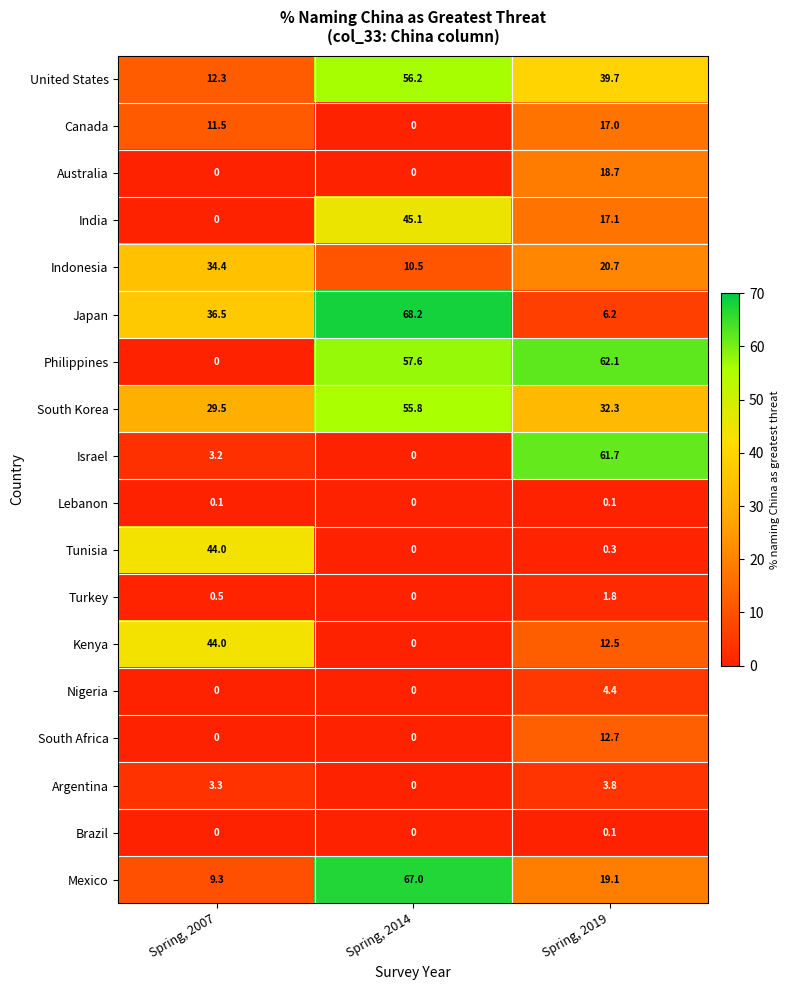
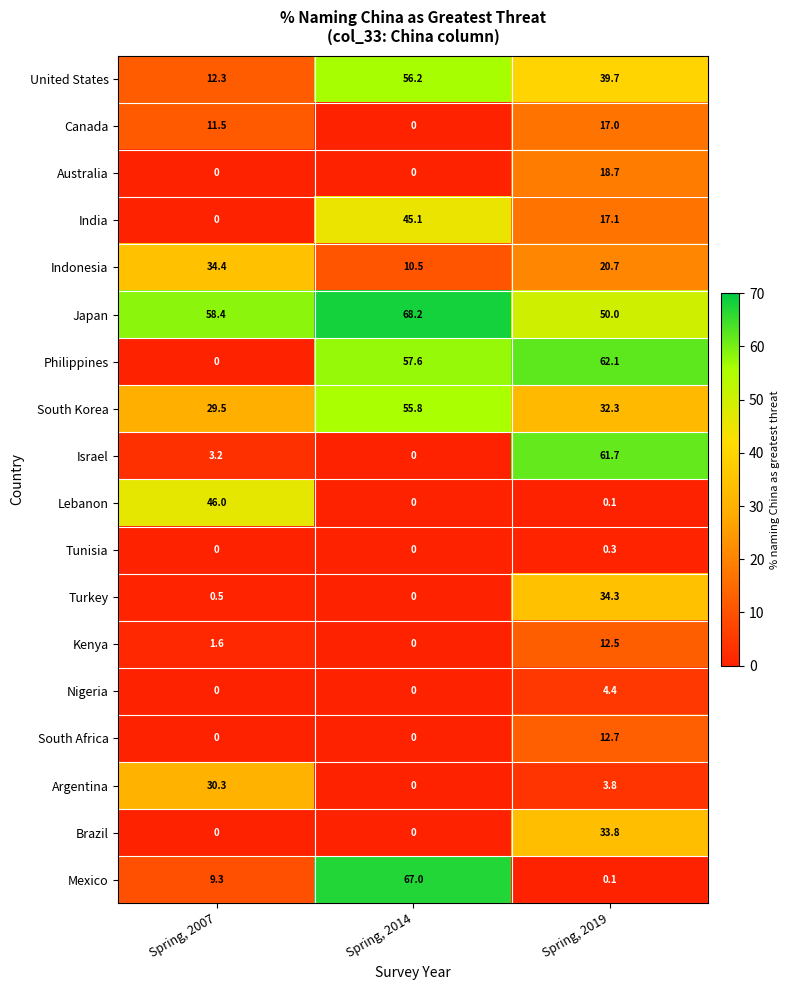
Japan, Spring, 2007: 36.5 -> 58.4
Japan, Spring, 2019: 6.2 -> 50.0
Lebanon, Spring, 2007: 0.1 -> 46.0
Tunisia, Spring, 2007: 44.0 -> 0
Turkey, Spring, 2019: 1.8 -> 34.3
Kenya, Spring, 2007: 44.0 -> 1.6
Argentina, Spring, 2007: 3.3 -> 30.3
Brazil, Spring, 2019: 0.1 -> 33.8
Mexico, Spring, 2019: 19.1 -> 0.1
